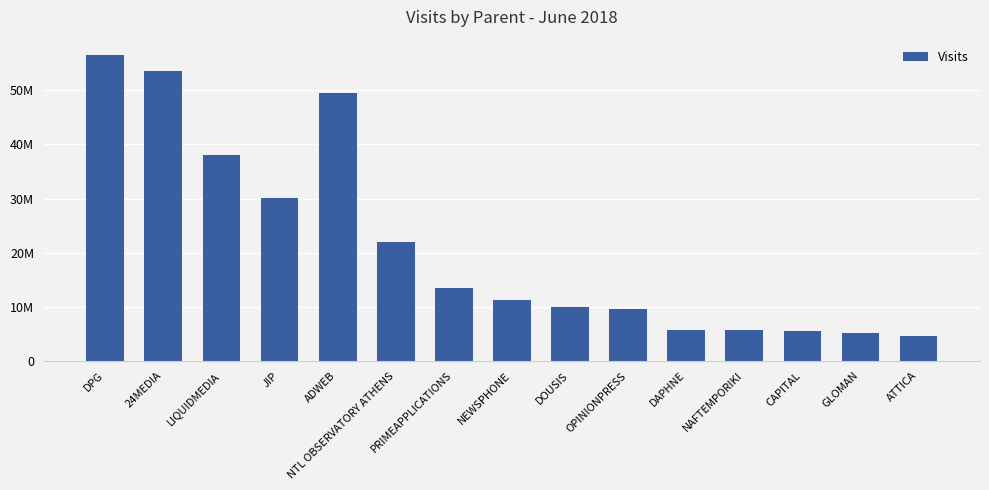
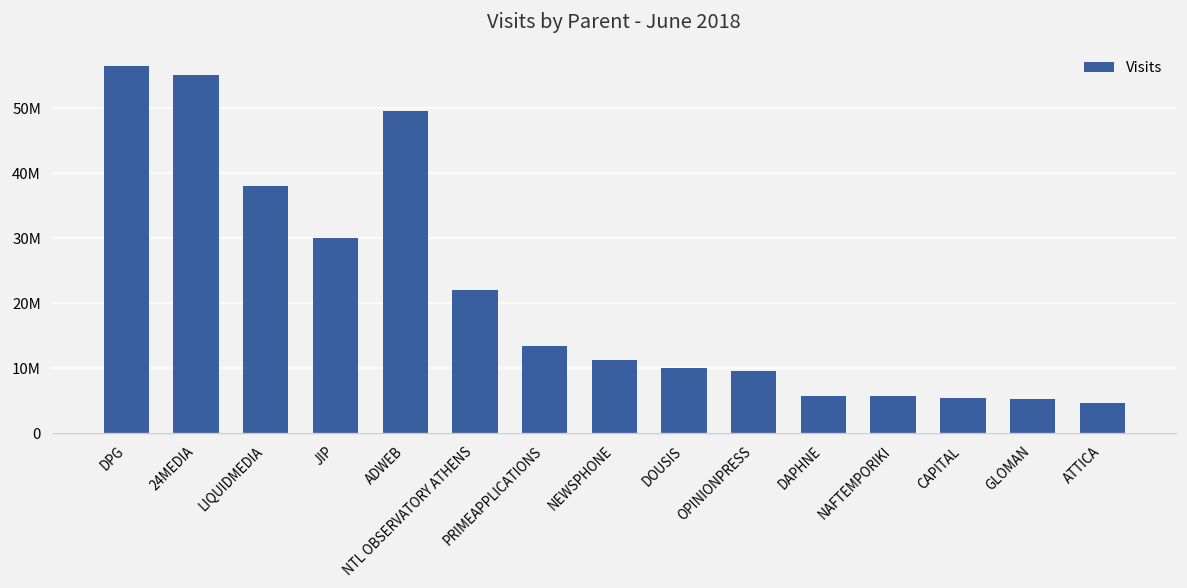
24MEDIA: 54000000 -> 55000000
